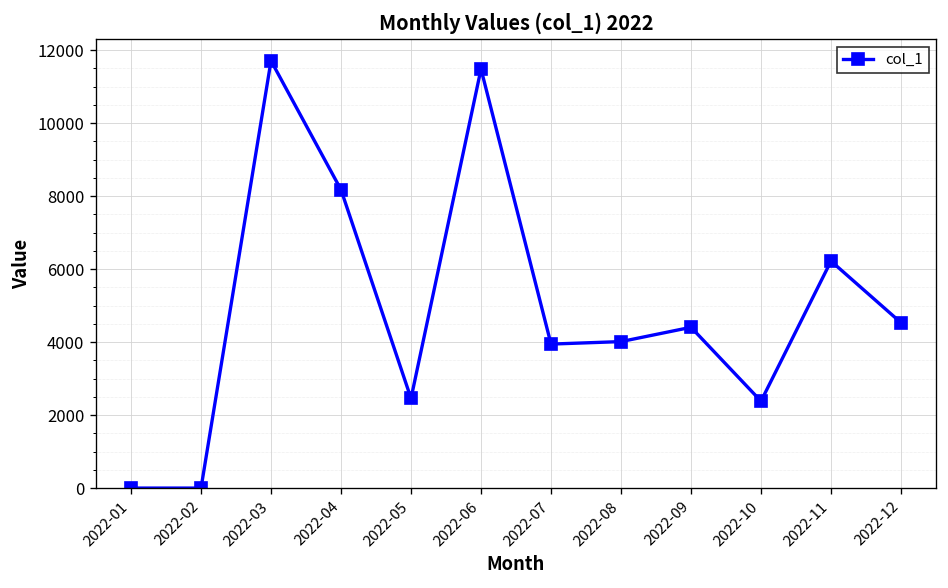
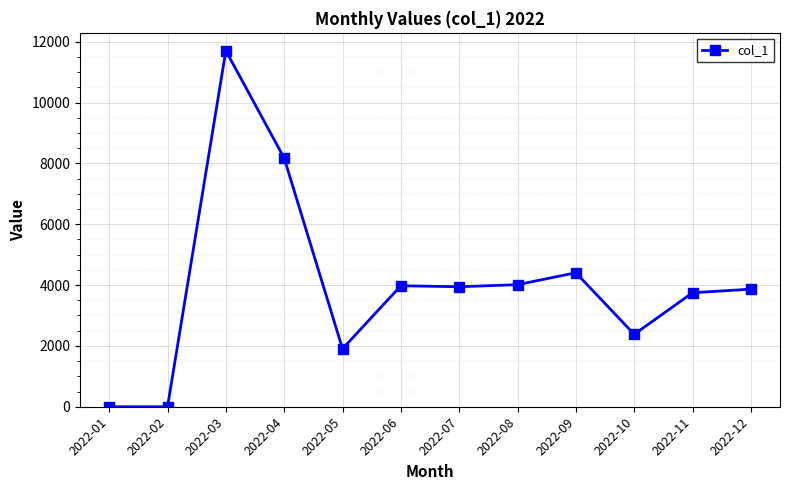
2022-05: 2500 -> 1900
2022-06: 11500 -> 4000
2022-11: 6200 -> 3700
2022-12: 4500 -> 3900
